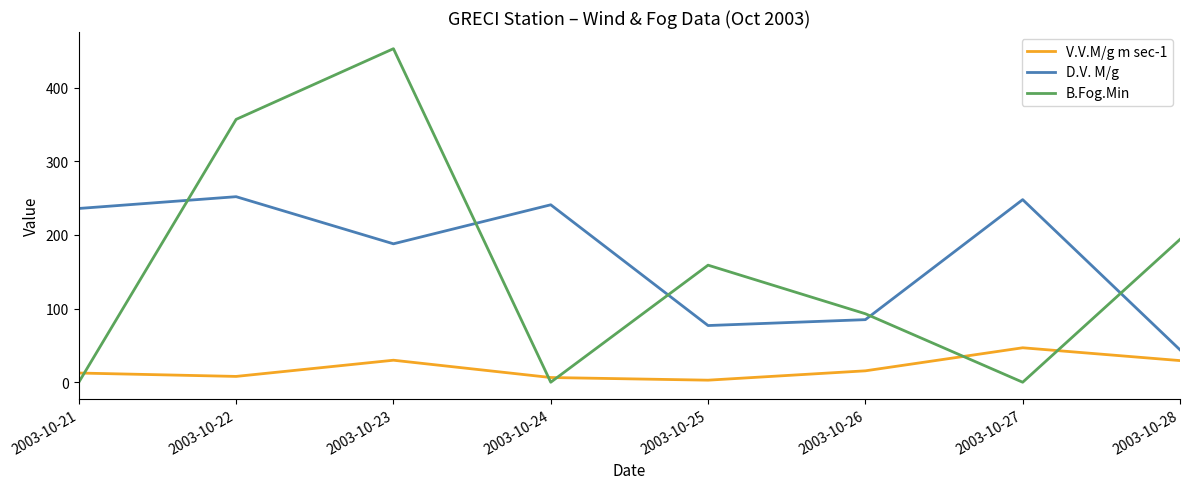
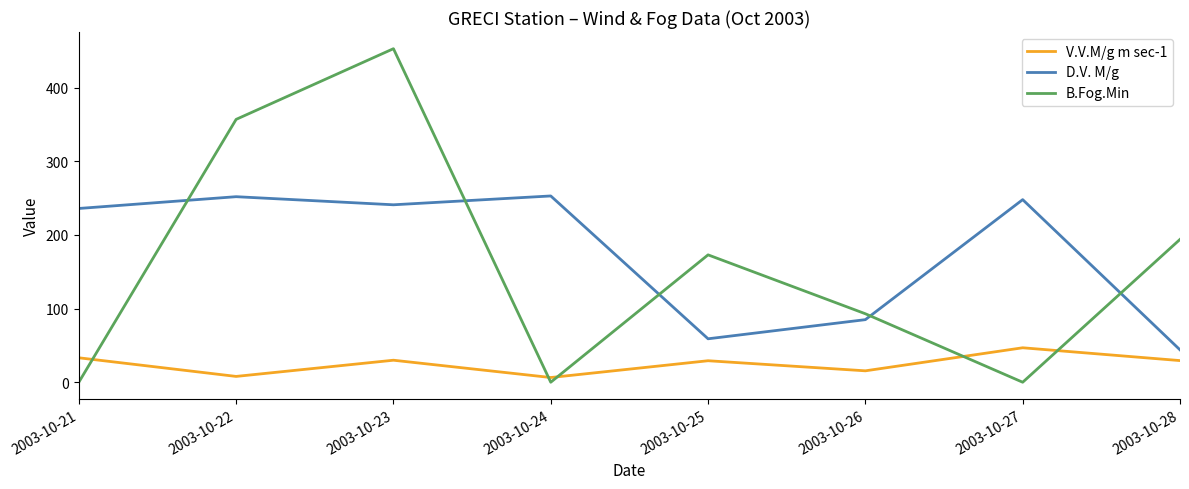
V.V.M/g m sec-1, 2003-10-21: 10 -> 30
D.V. M/g, 2003-10-23: 190 -> 240
D.V. M/g, 2003-10-24: 240 -> 250
V.V.M/g m sec-1, 2003-10-25: 0 -> 30
D.V. M/g, 2003-10-25: 80 -> 60
B.Fog.Min, 2003-10-25: 160 -> 170
